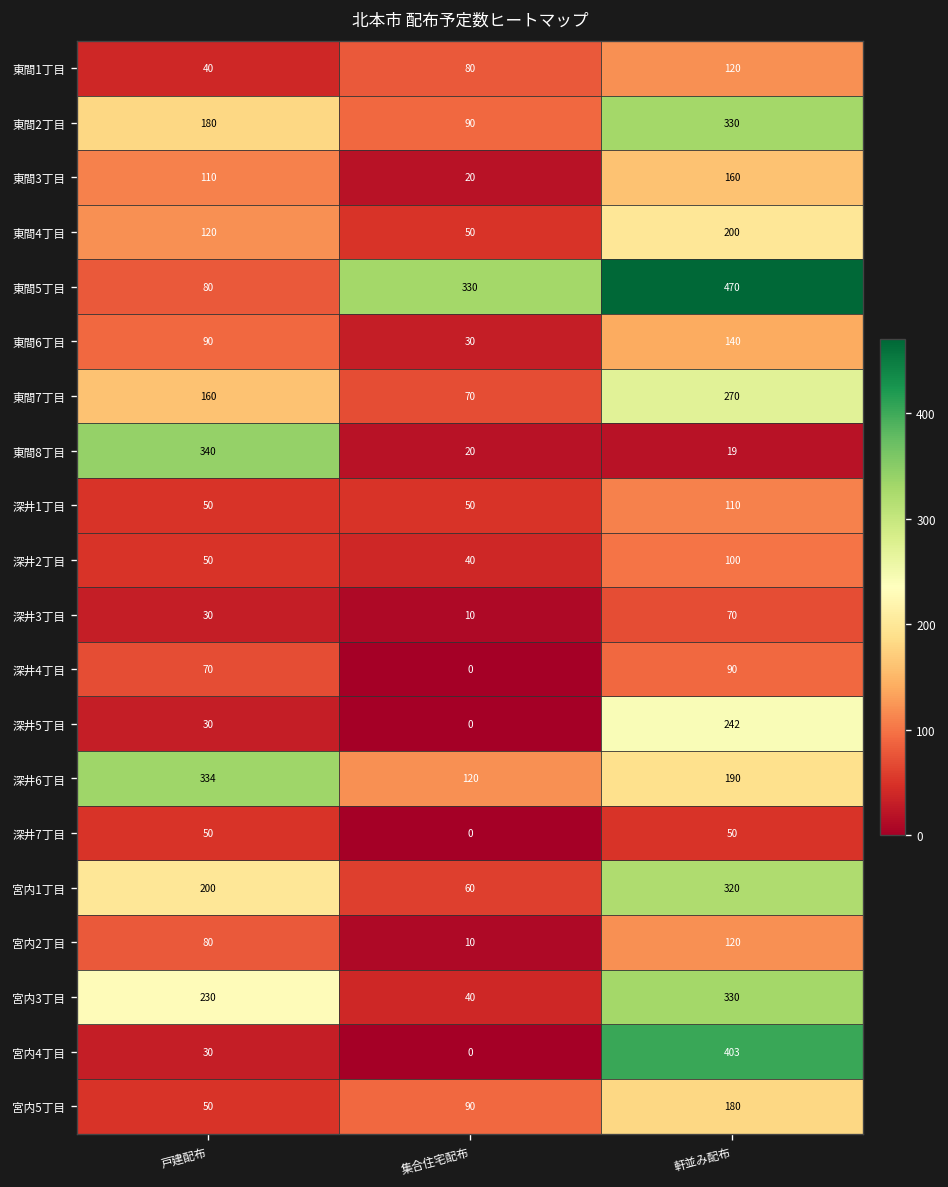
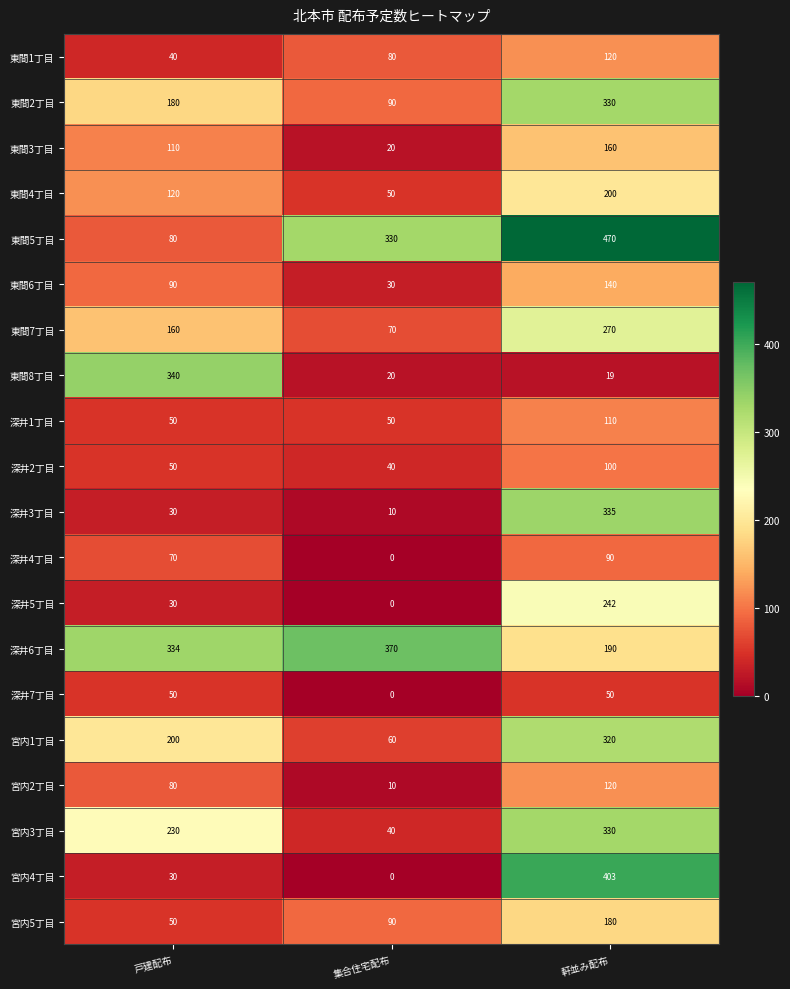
深井3丁目, 軒並み配布: 70 -> 335
深井6丁目, 集合住宅配布: 120 -> 370
